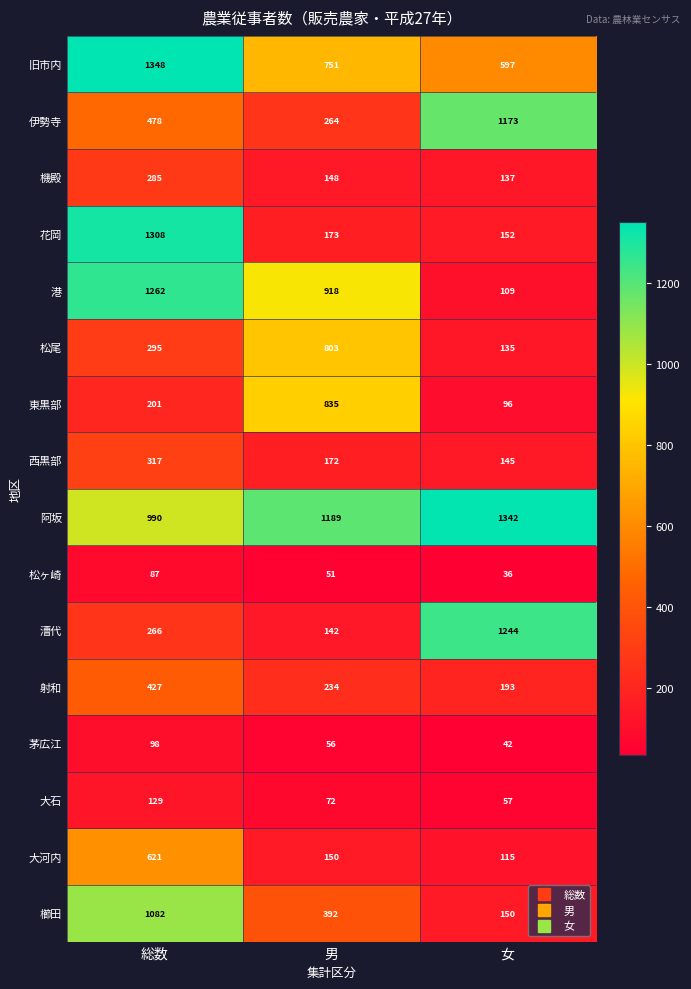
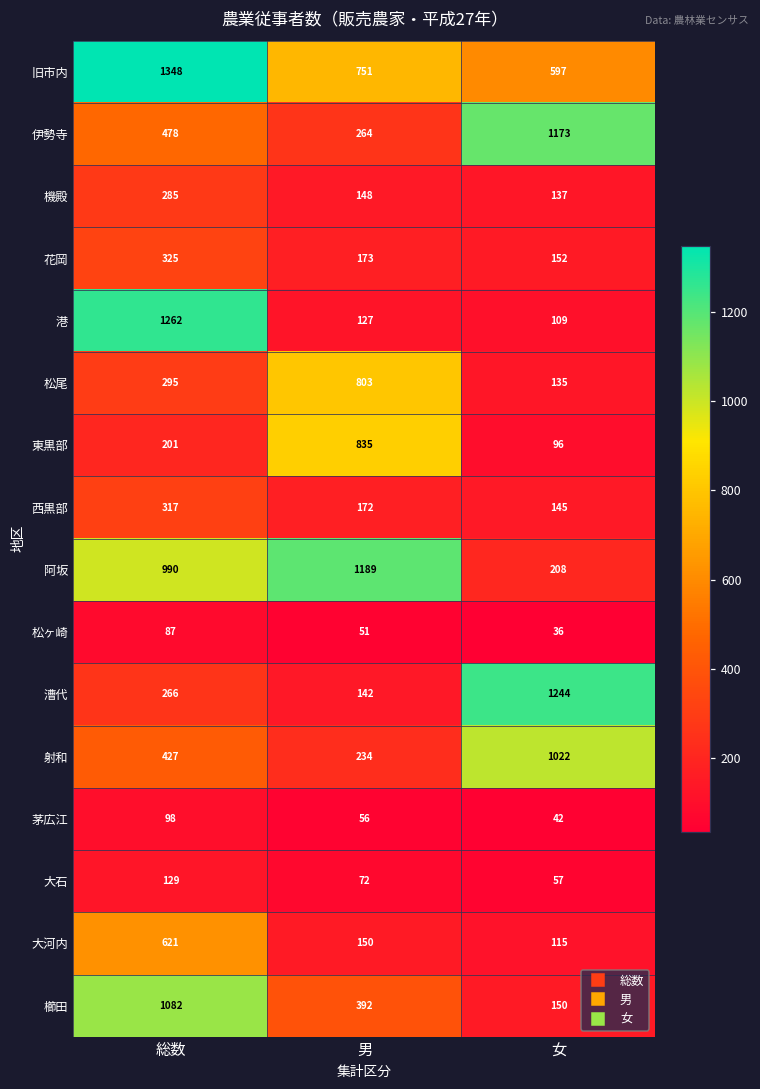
花岡, 総数: 1308 -> 325
港, 男: 918 -> 127
阿坂, 女: 1342 -> 208
射和, 女: 193 -> 1022
